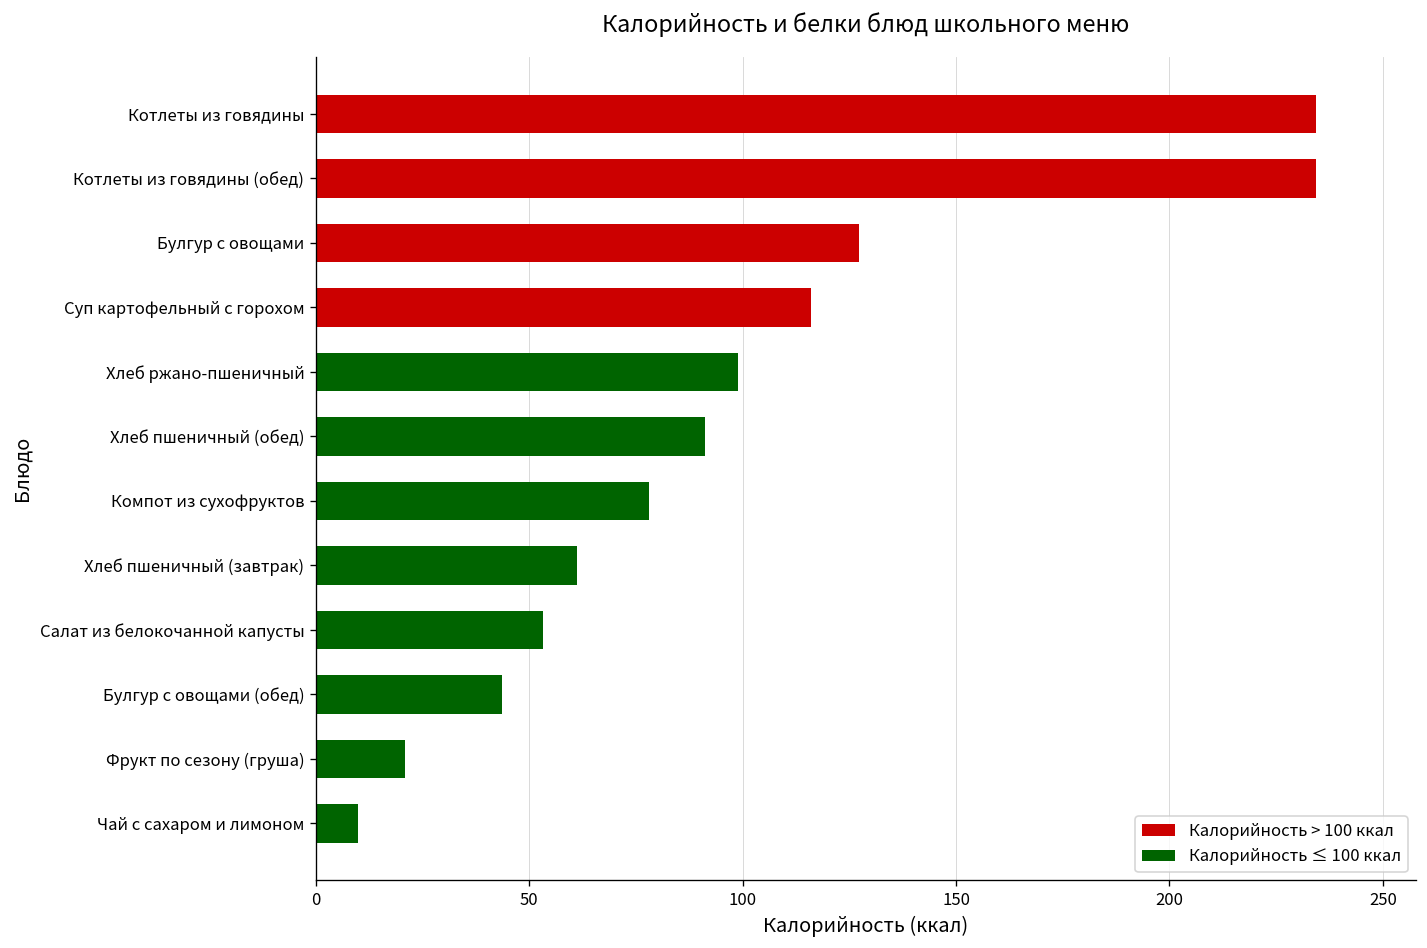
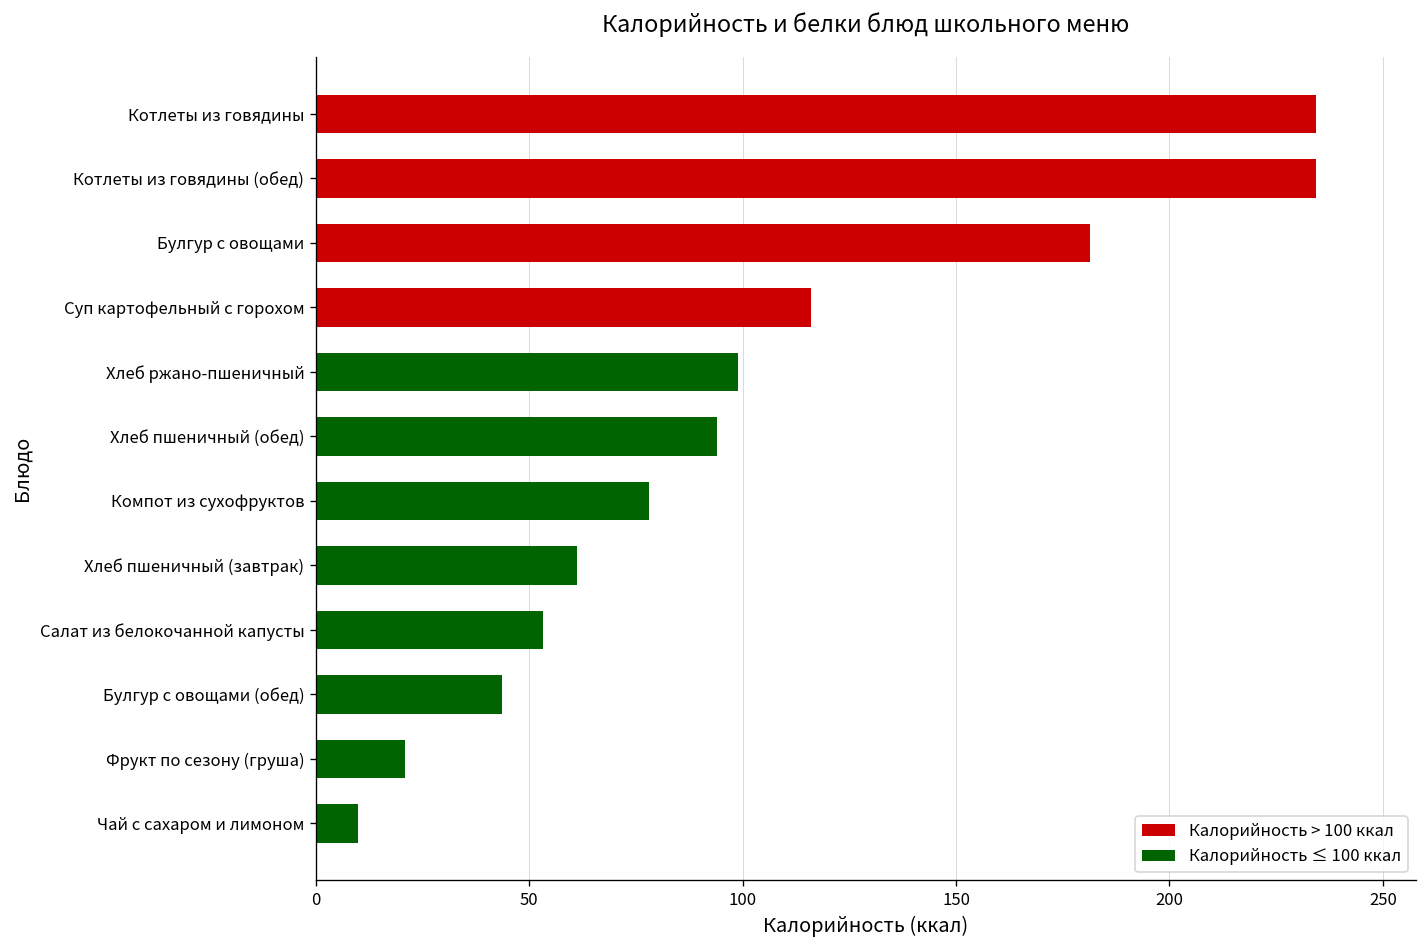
Булгур с овощами: 127 -> 181
Хлеб пшеничный (обед): 91 -> 94
